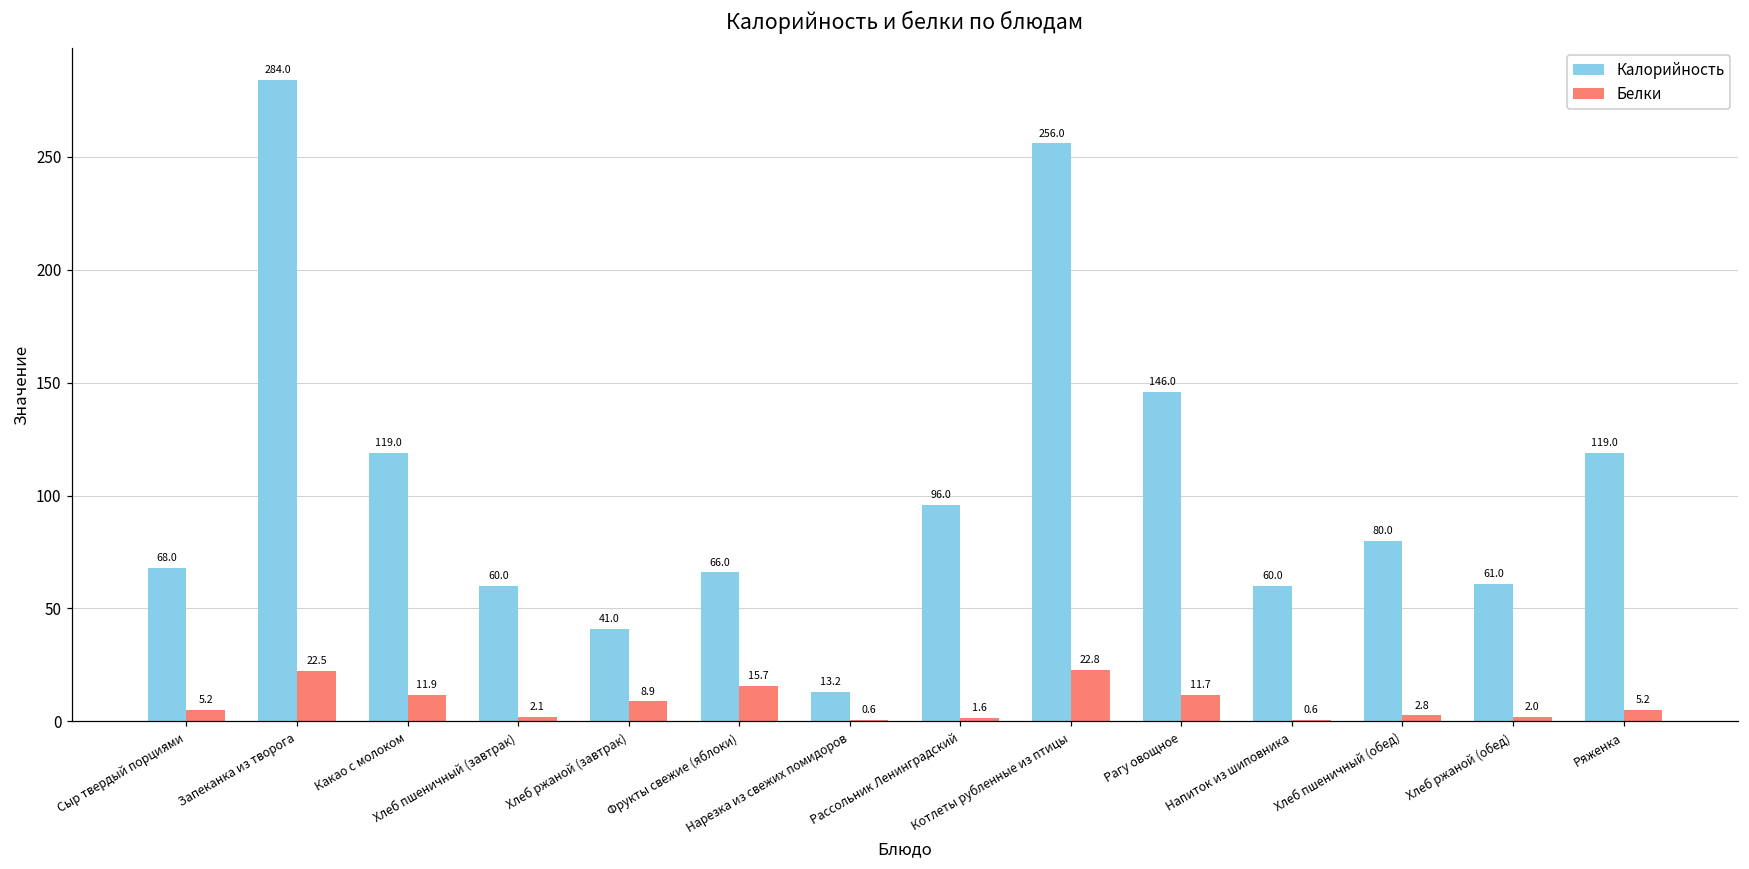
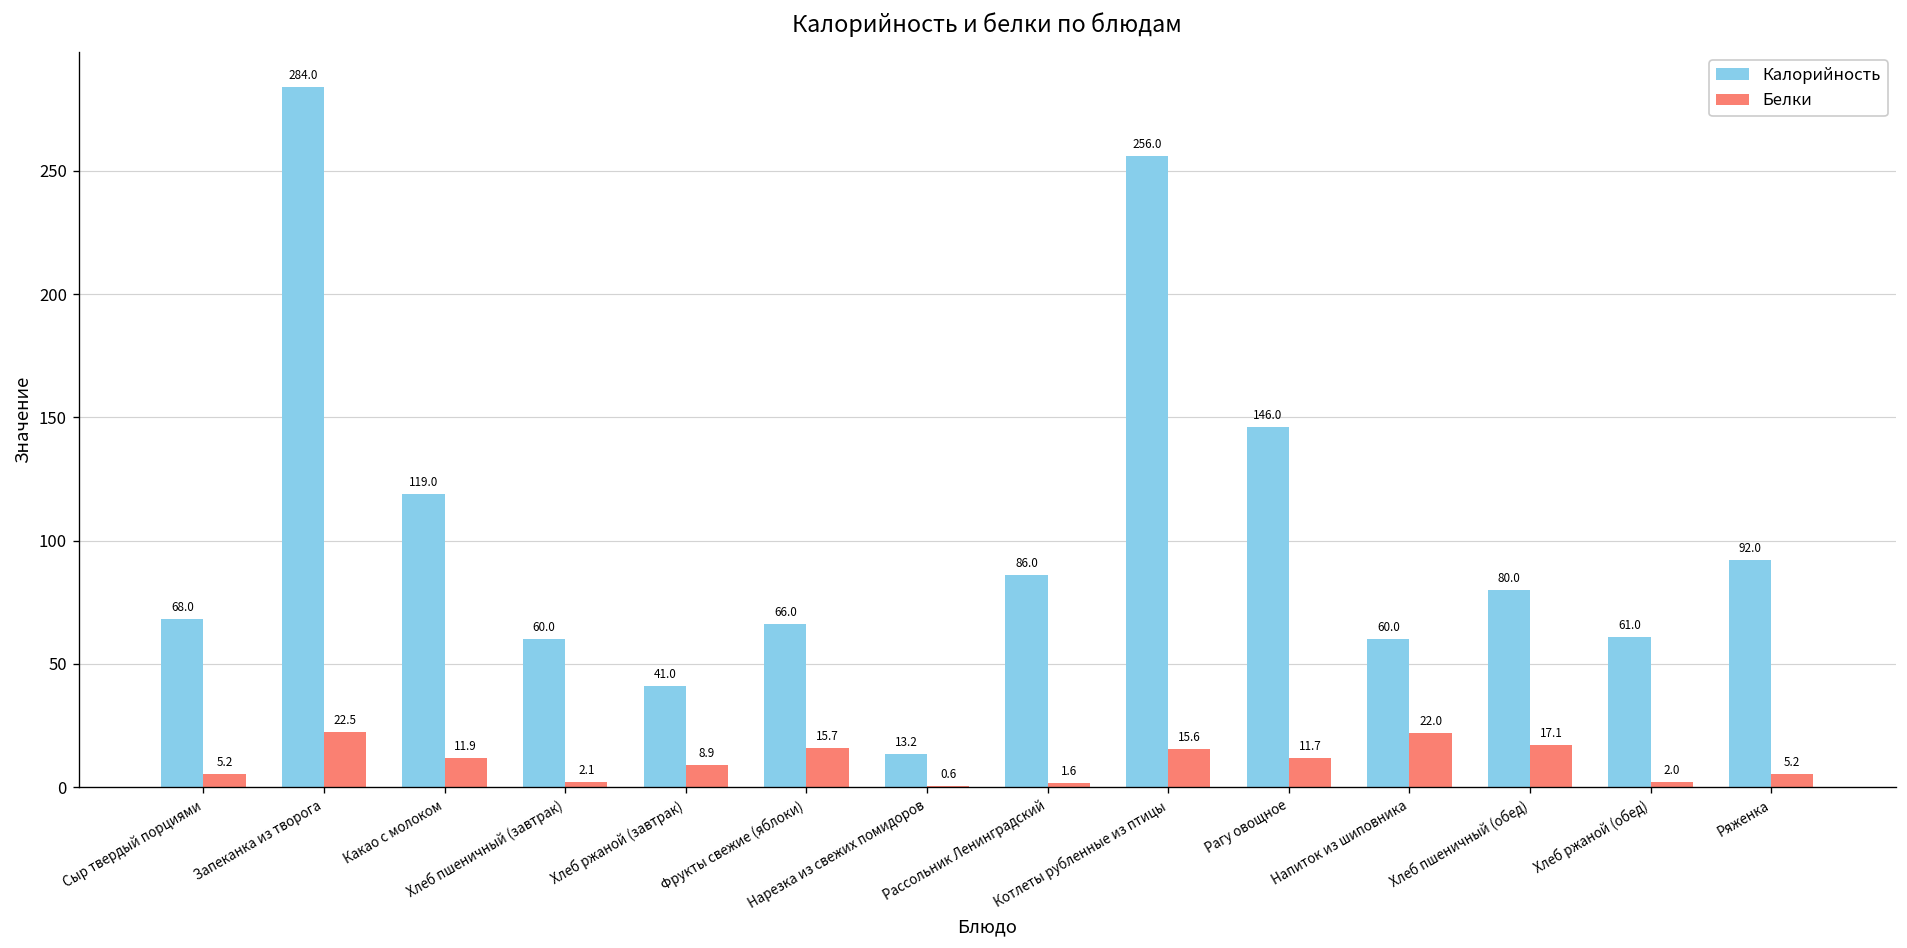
Калорийность, Рассольник Ленинградский: 96.0 -> 86.0
Белки, Котлеты рубленные из птицы: 22.8 -> 15.6
Белки, Напиток из шиповника: 0.6 -> 22.0
Белки, Хлеб пшеничный (обед): 2.8 -> 17.1
Калорийность, Ряженка: 119.0 -> 92.0
